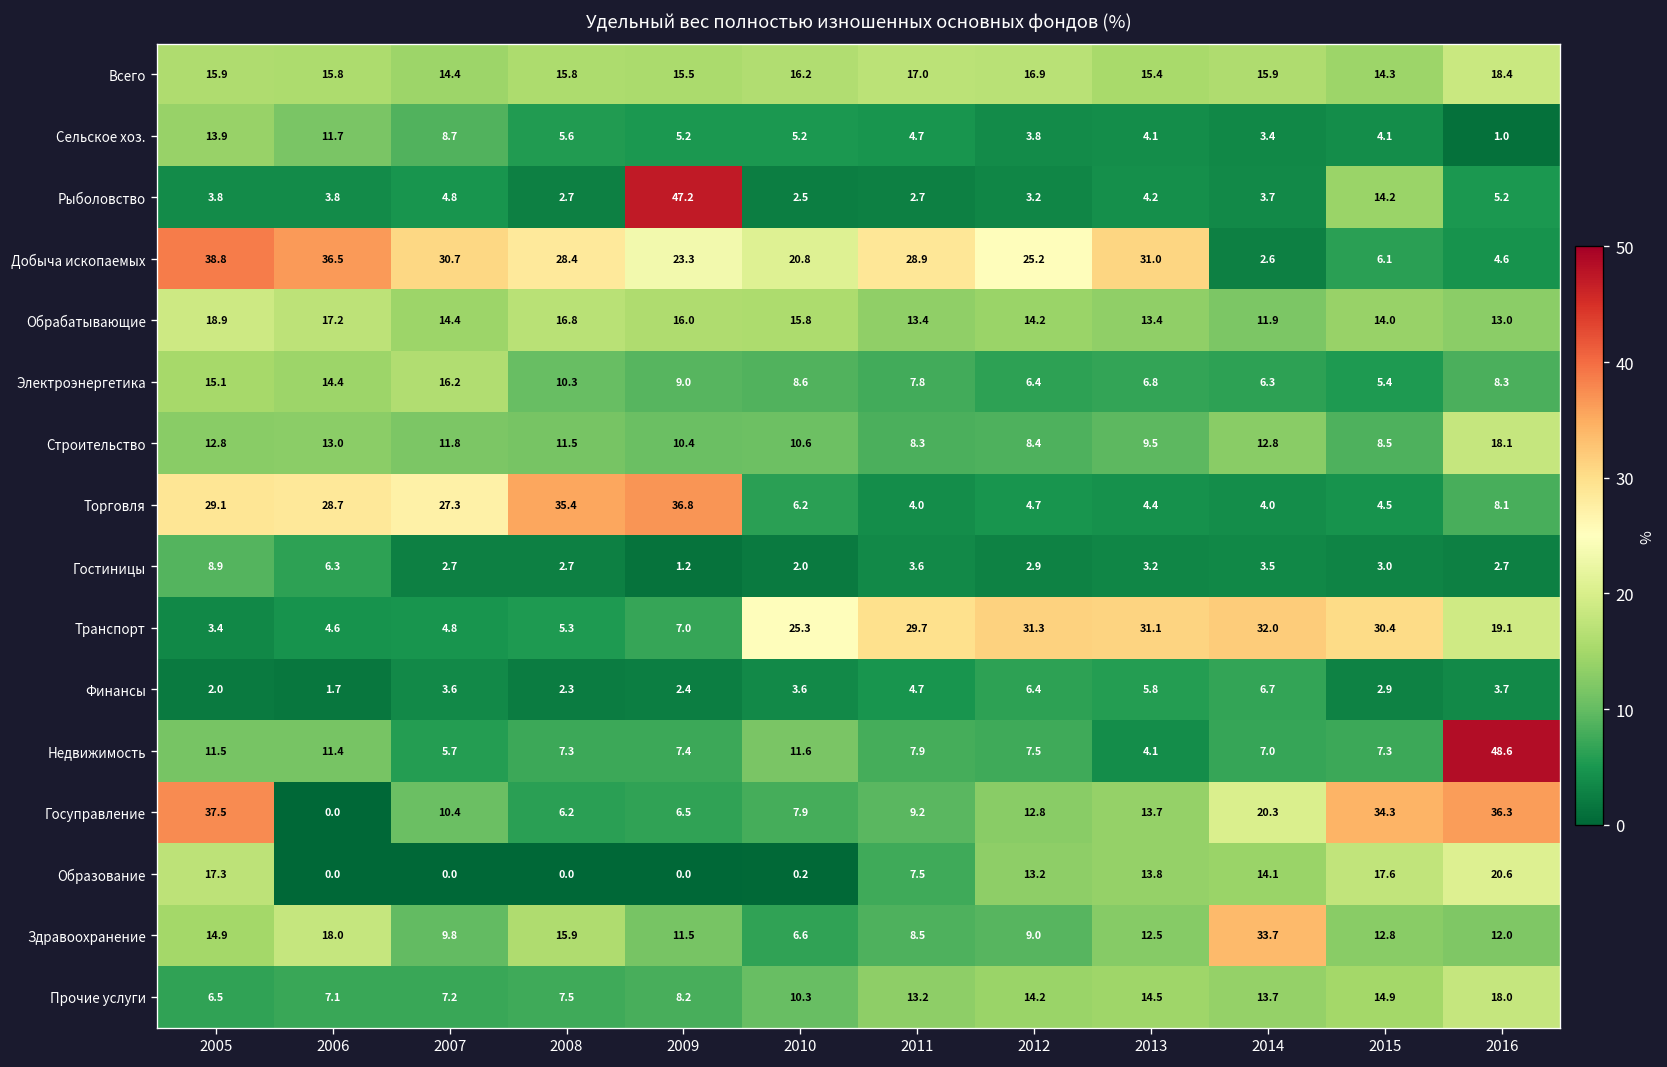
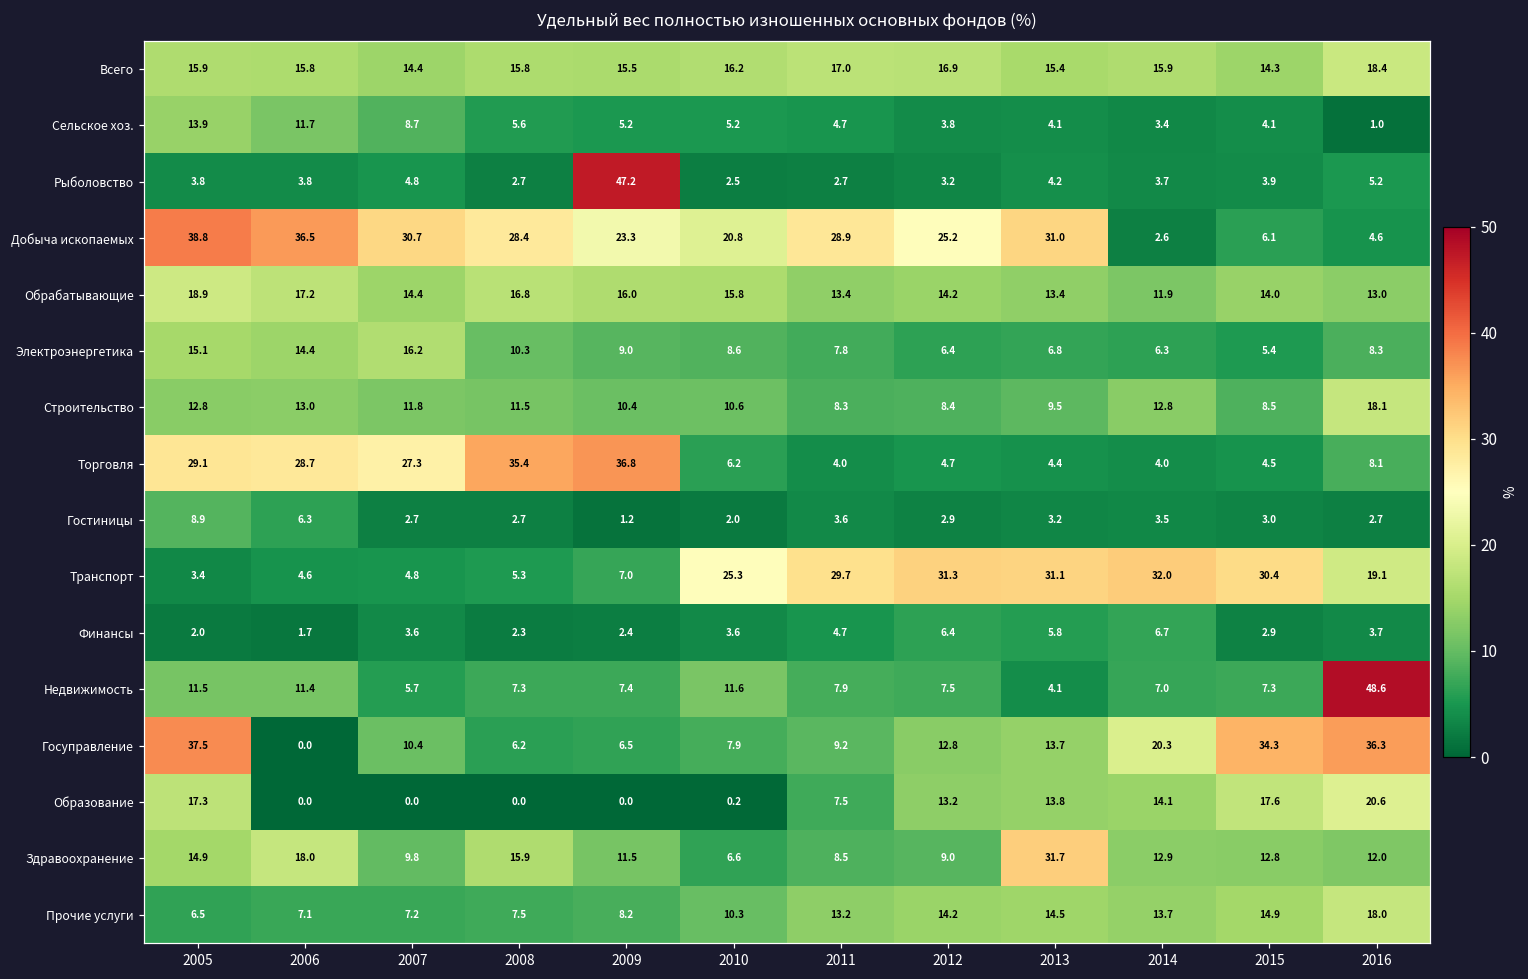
Рыболовство, 2015: 14.2 -> 3.9
Здравоохранение, 2013: 12.5 -> 31.7
Здравоохранение, 2014: 33.7 -> 12.9
